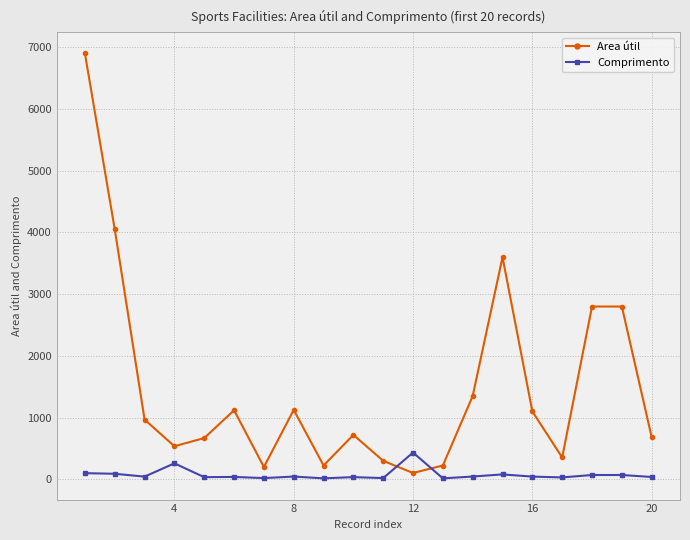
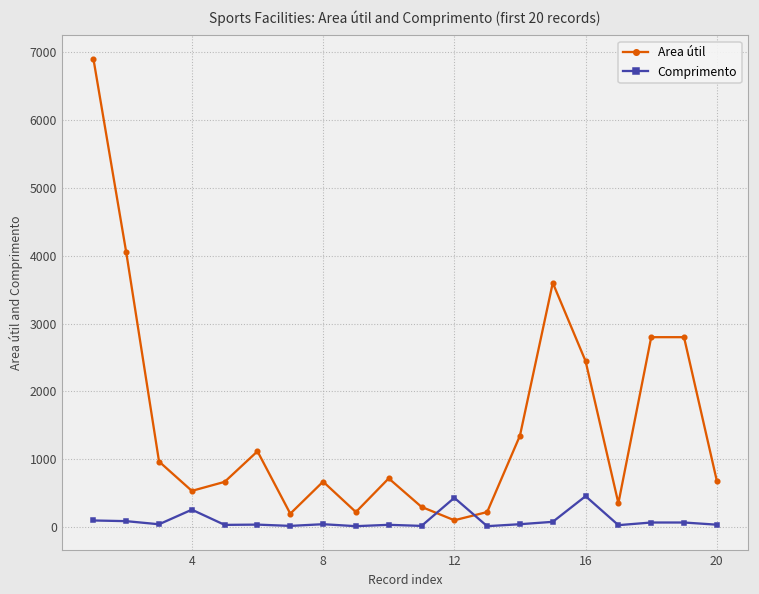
Area útil, 8: 1100 -> 700
Area útil, 16: 1100 -> 2400
Comprimento, 16: 0 -> 500
